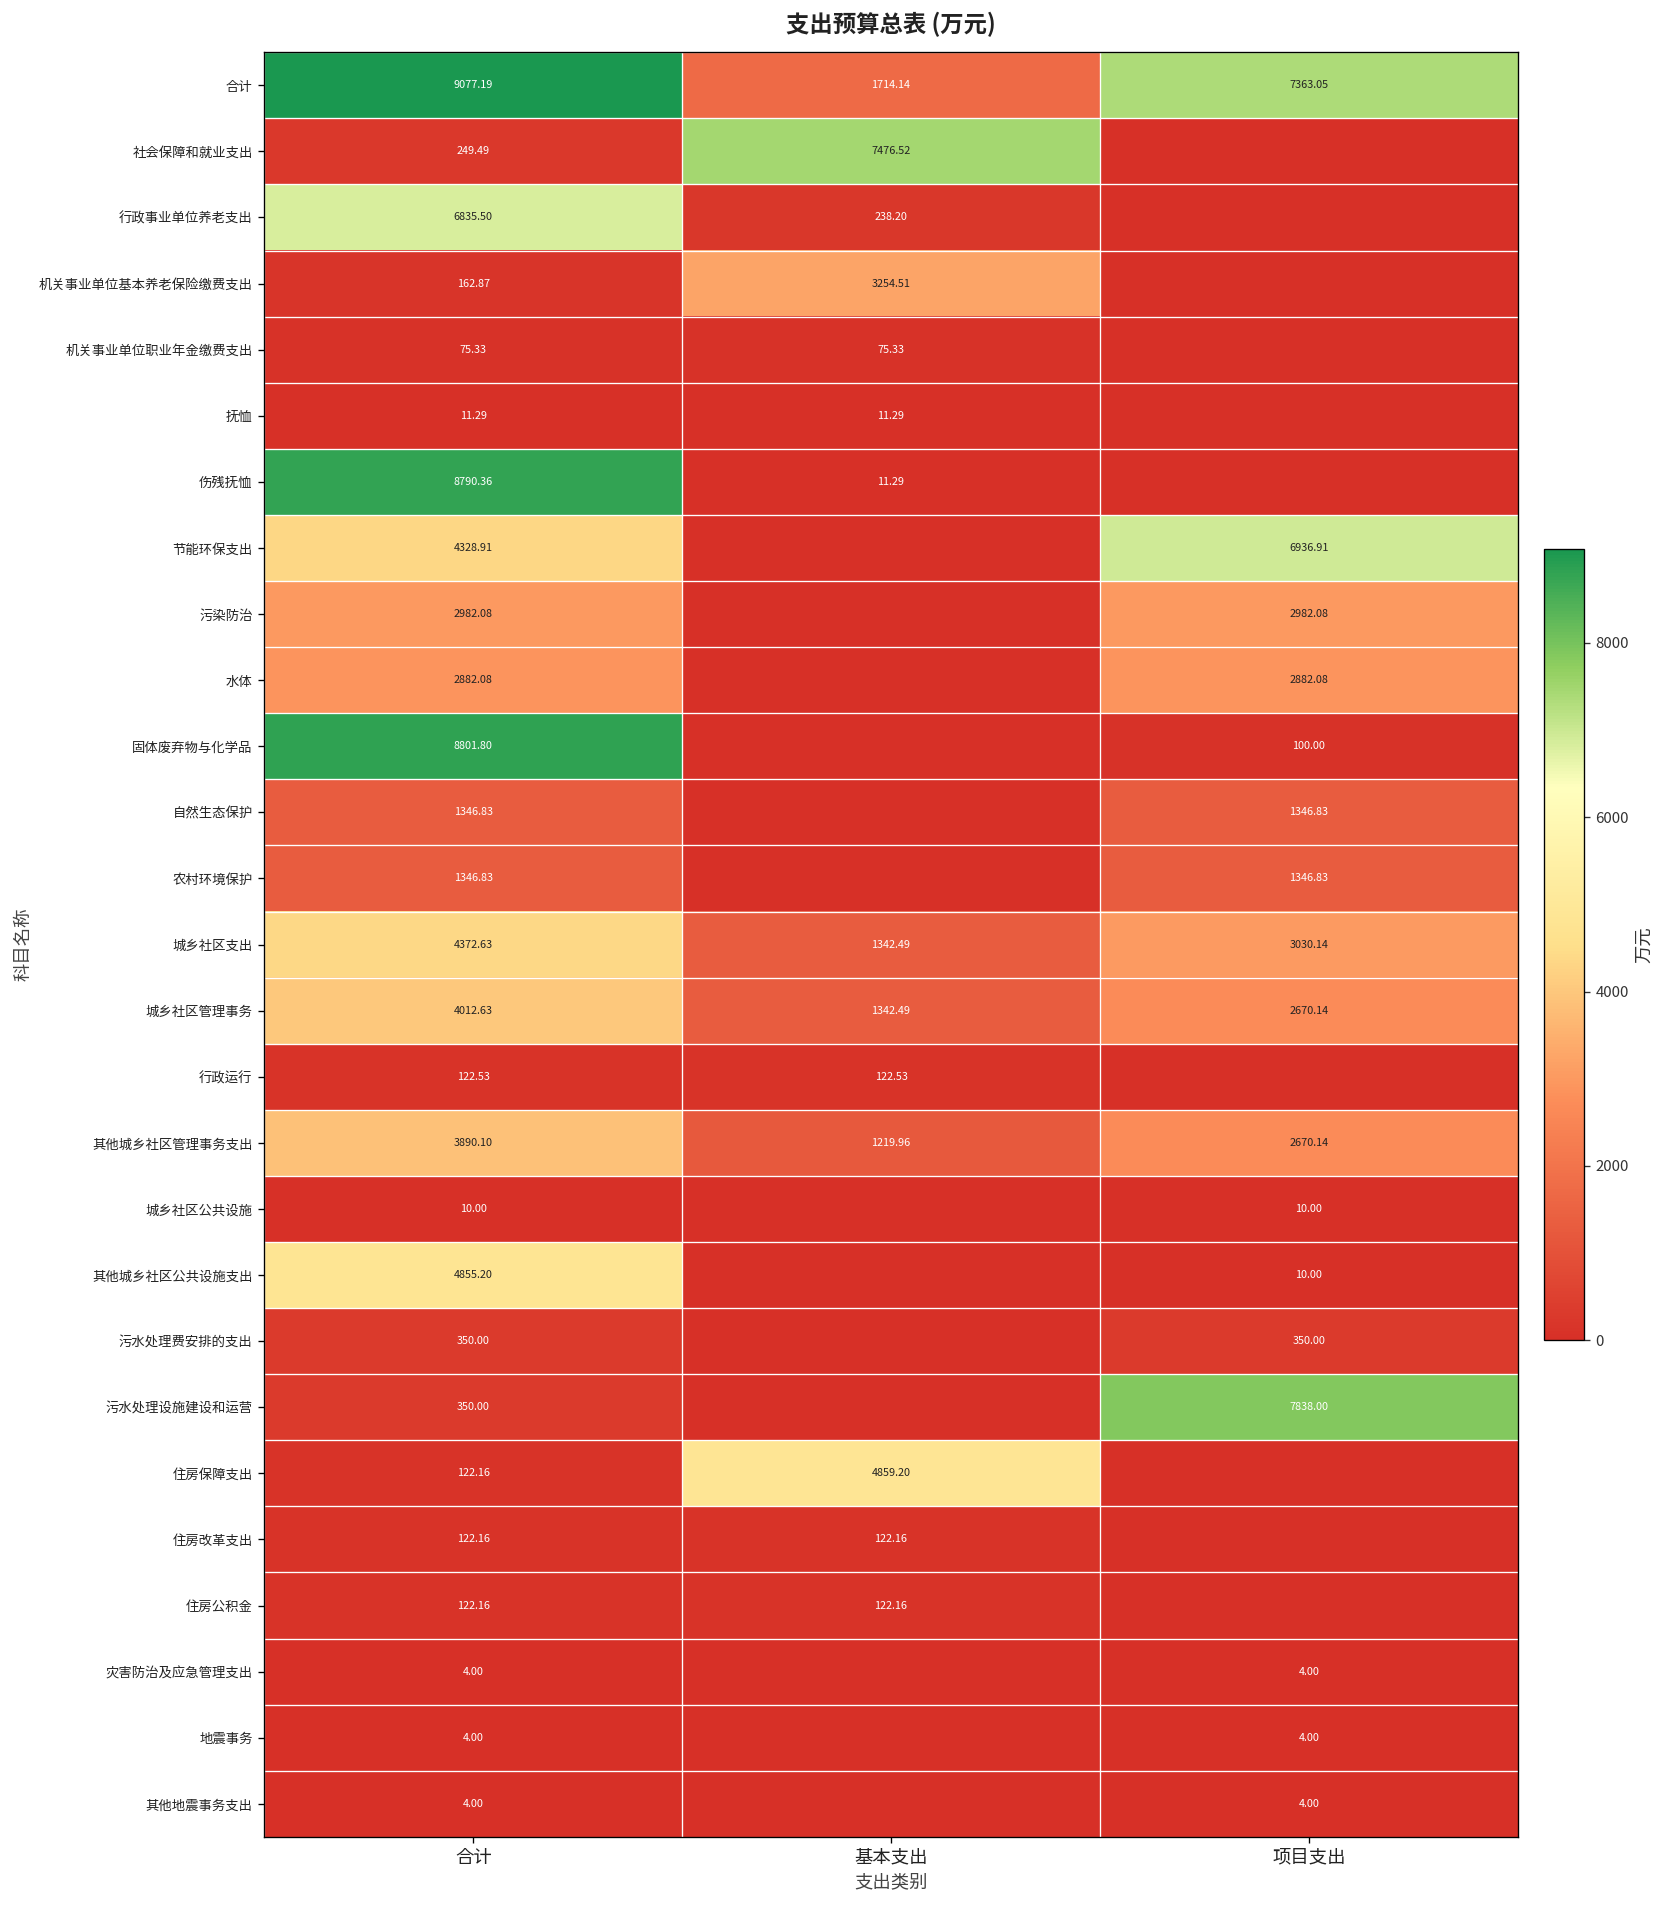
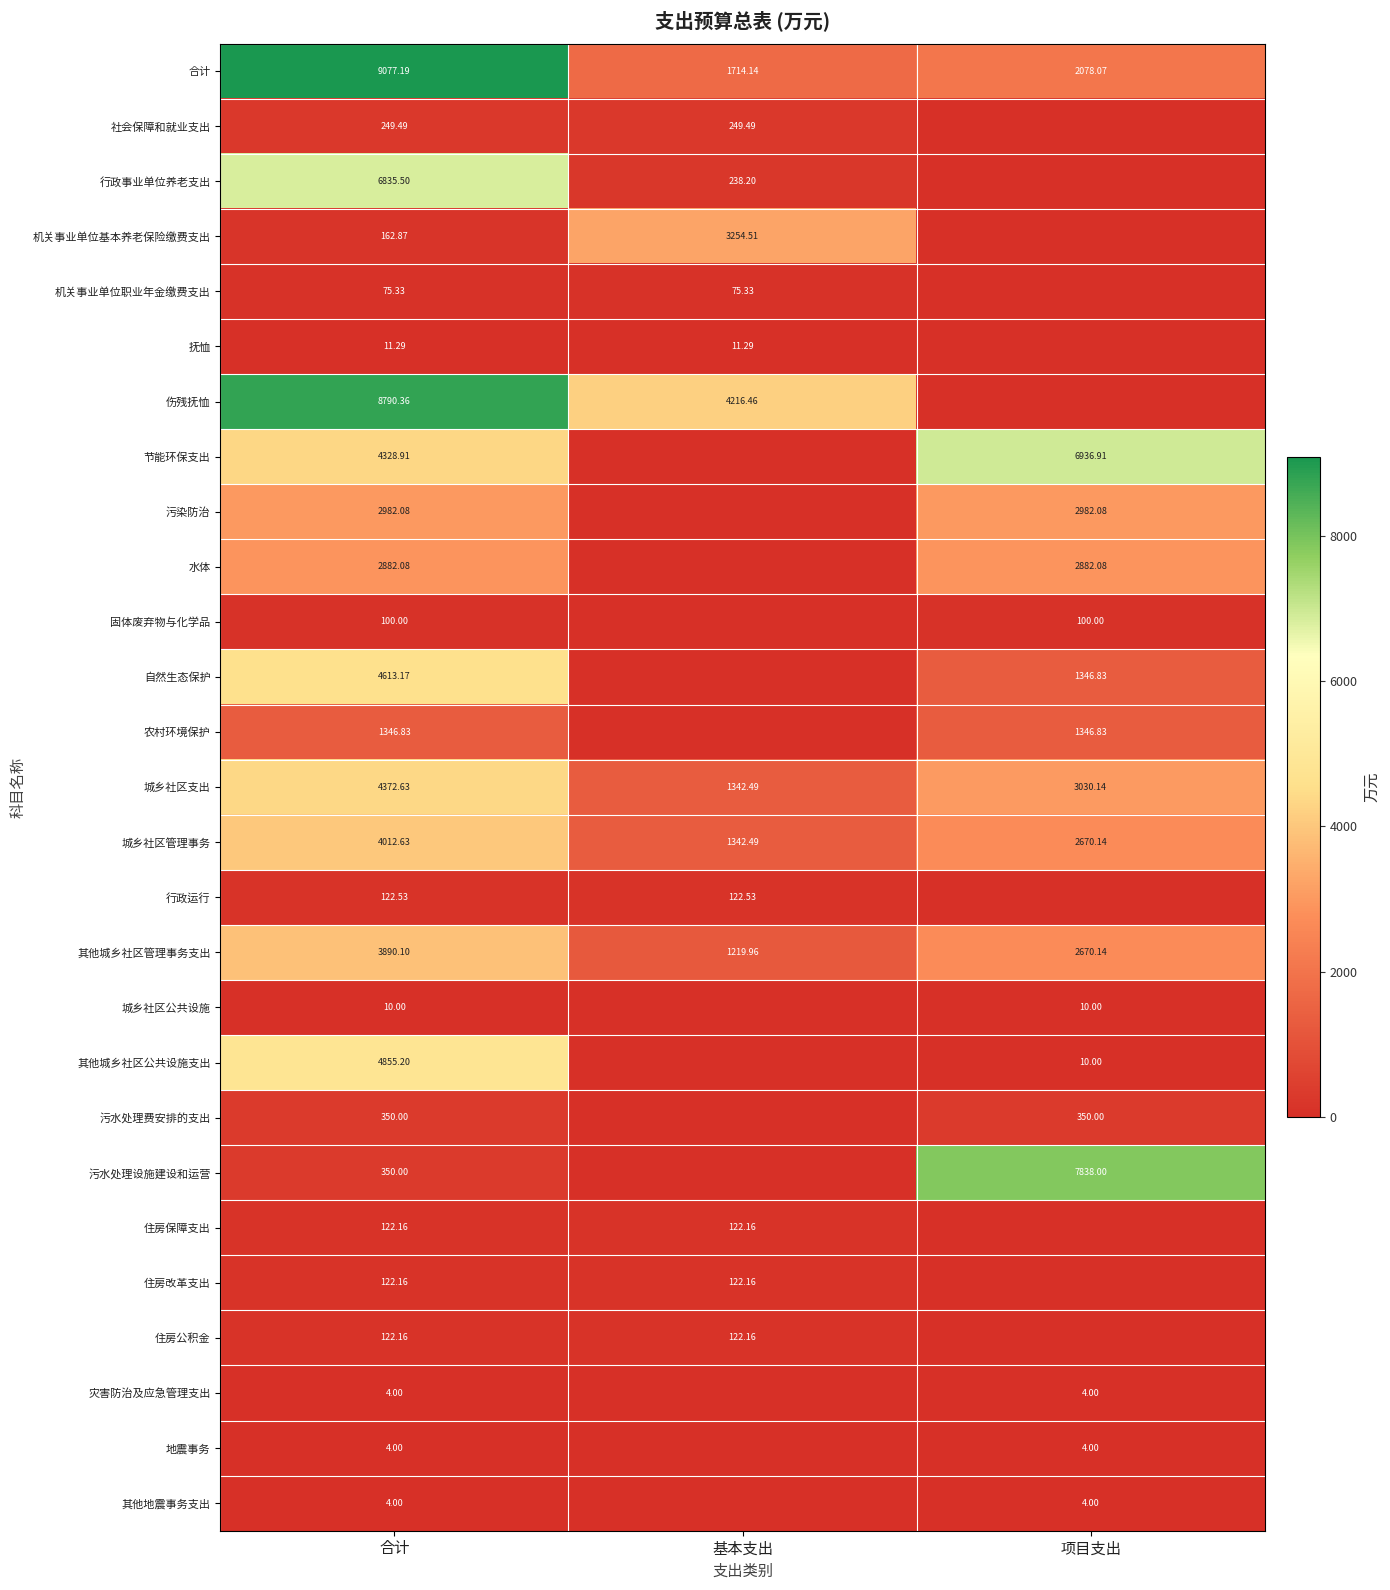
合计, 项目支出: 7363.05 -> 2078.07
社会保障和就业支出, 基本支出: 7476.52 -> 249.49
伤残抚恤, 基本支出: 11.29 -> 4216.46
固体废弃物与化学品, 合计: 8801.80 -> 100.00
自然生态保护, 合计: 1346.83 -> 4613.17
住房保障支出, 基本支出: 4859.20 -> 122.16
